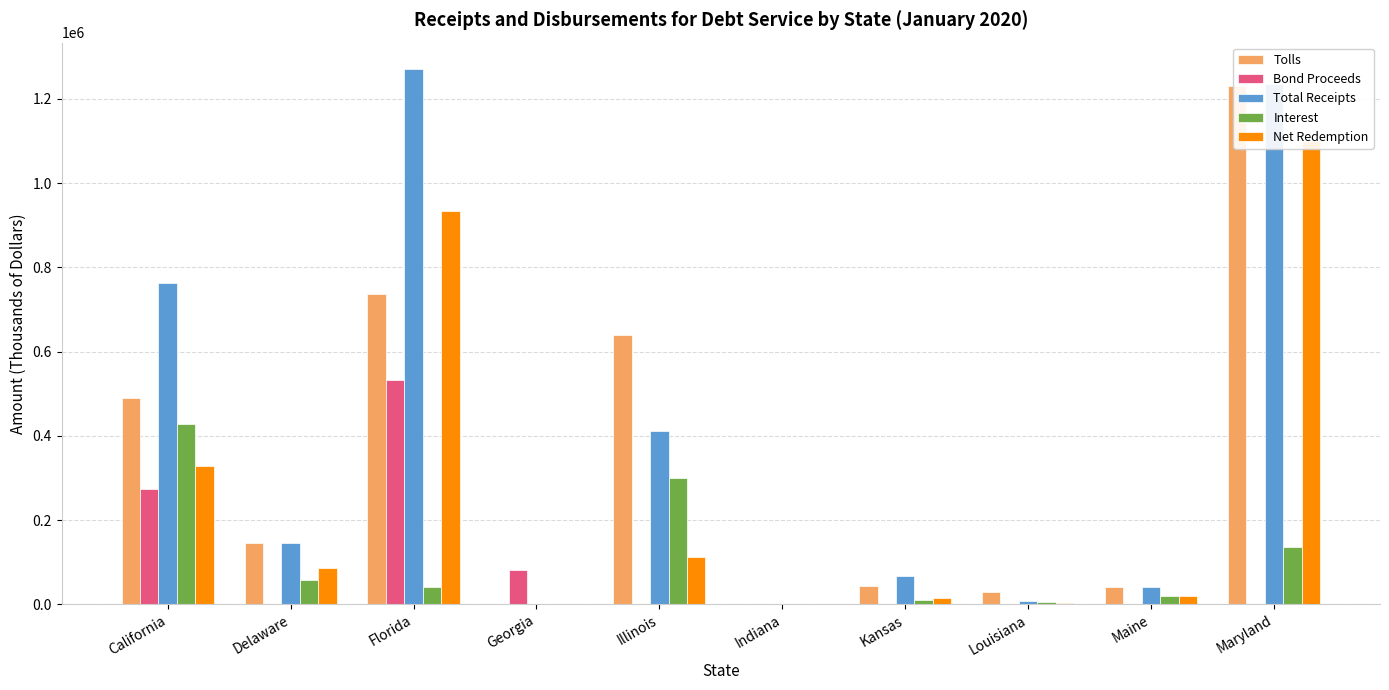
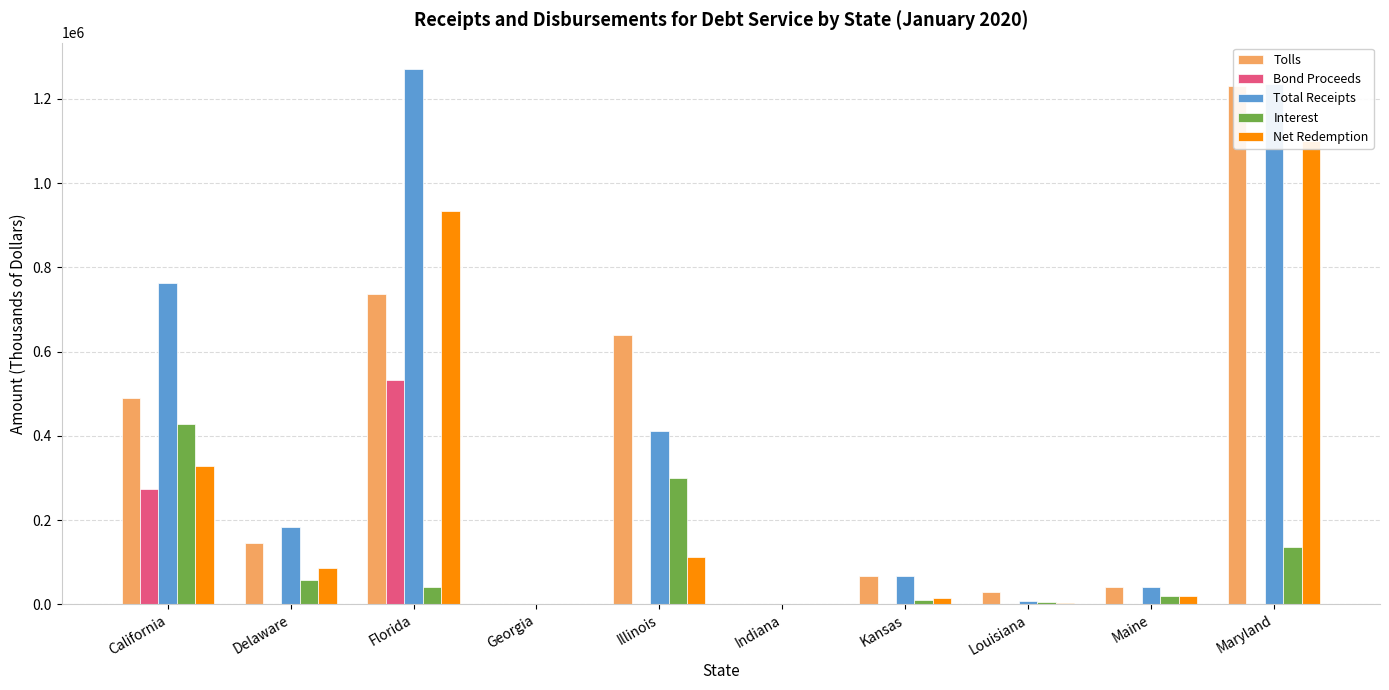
Total Receipts, Delaware: 140000 -> 180000
Bond Proceeds, Georgia: 80000 -> 0
Tolls, Kansas: 40000 -> 70000
